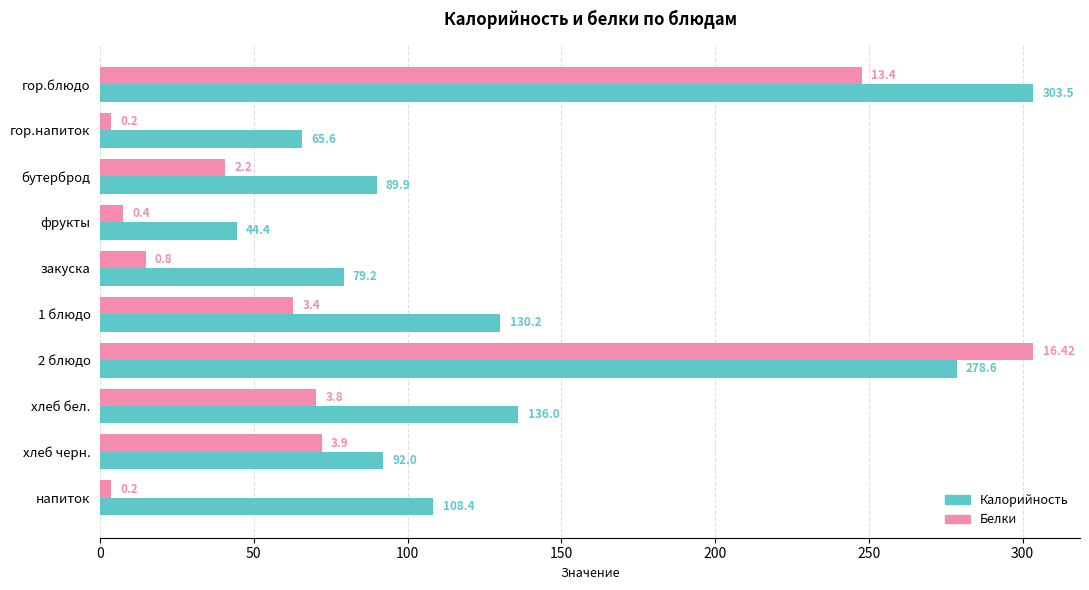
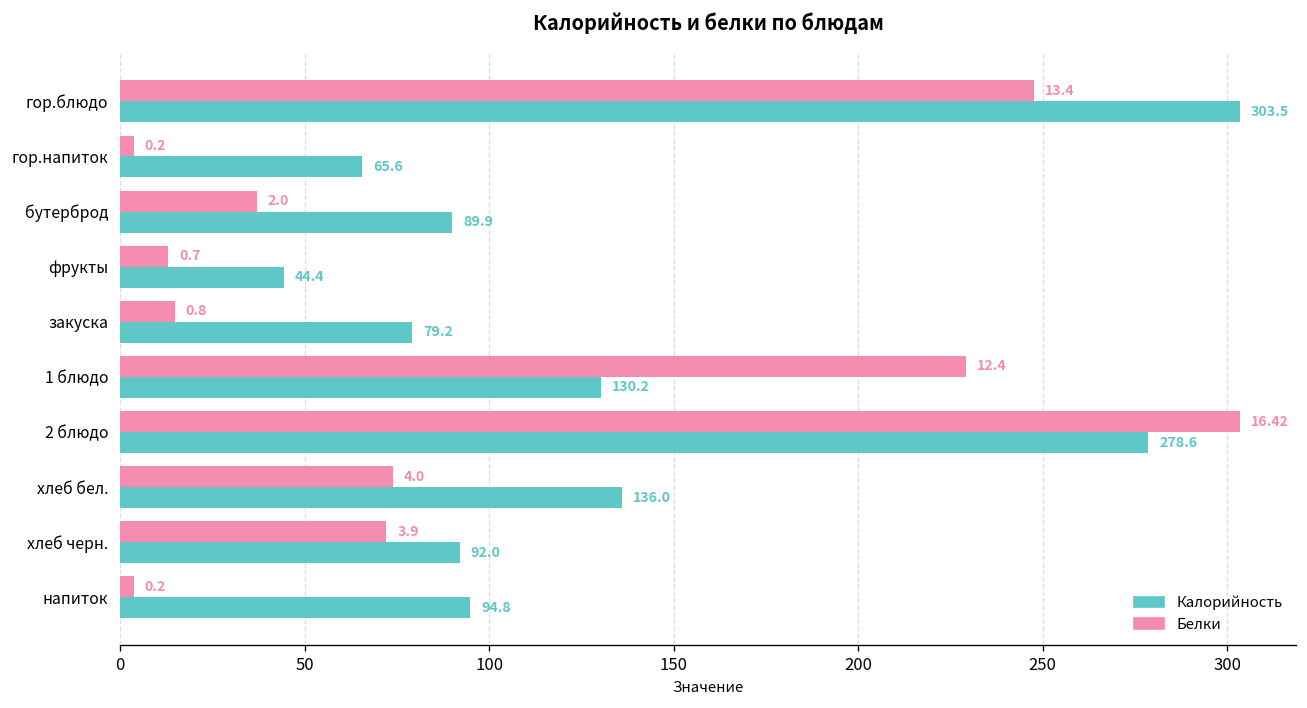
Белки, бутерброд: 2.2 -> 2.0
Белки, фрукты: 0.4 -> 0.7
Белки, 1 блюдо: 3.4 -> 12.4
Белки, хлеб бел.: 3.8 -> 4.0
Калорийность, напиток: 108.4 -> 94.8
